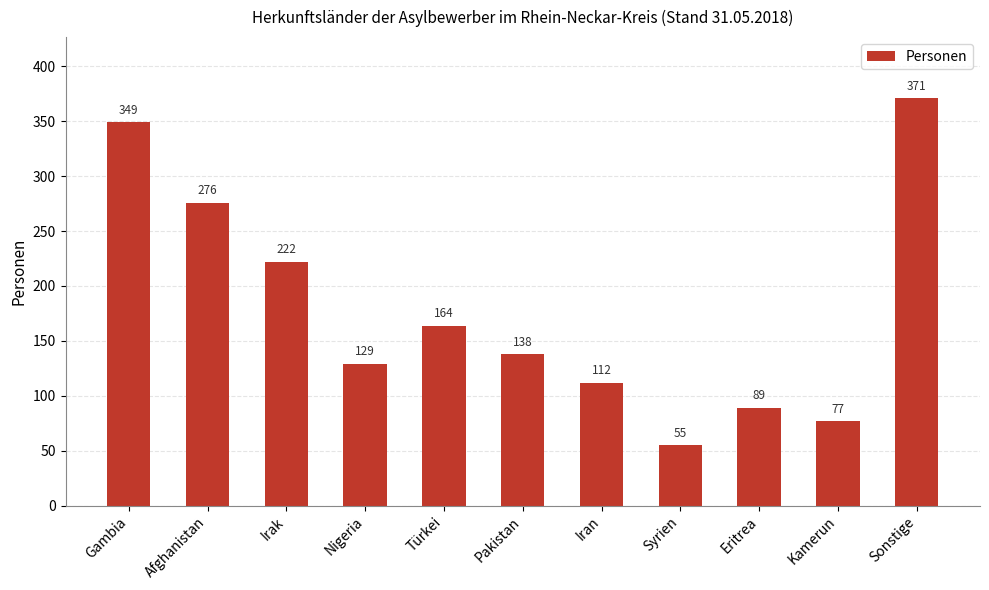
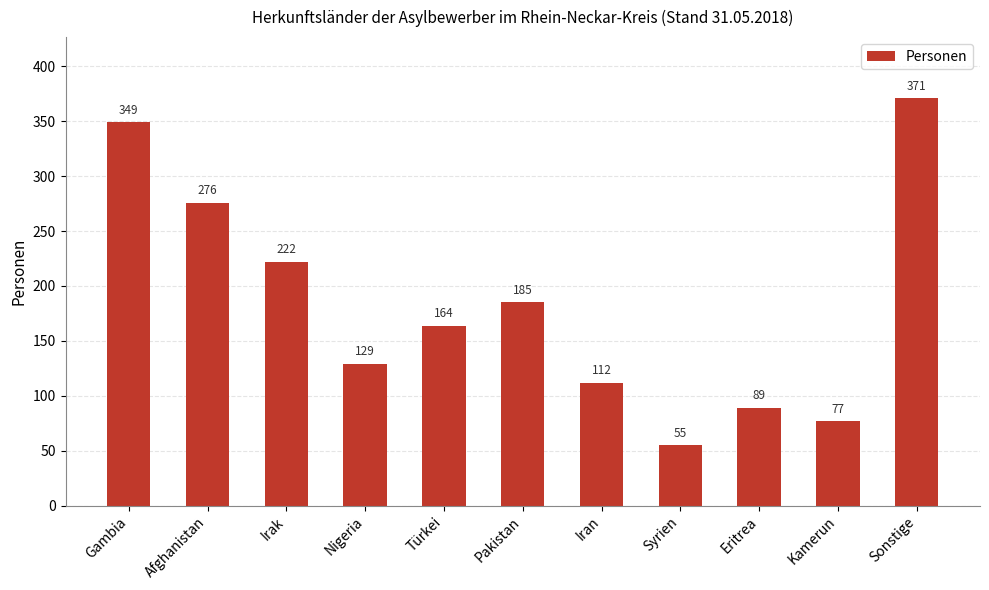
Pakistan: 138 -> 185
